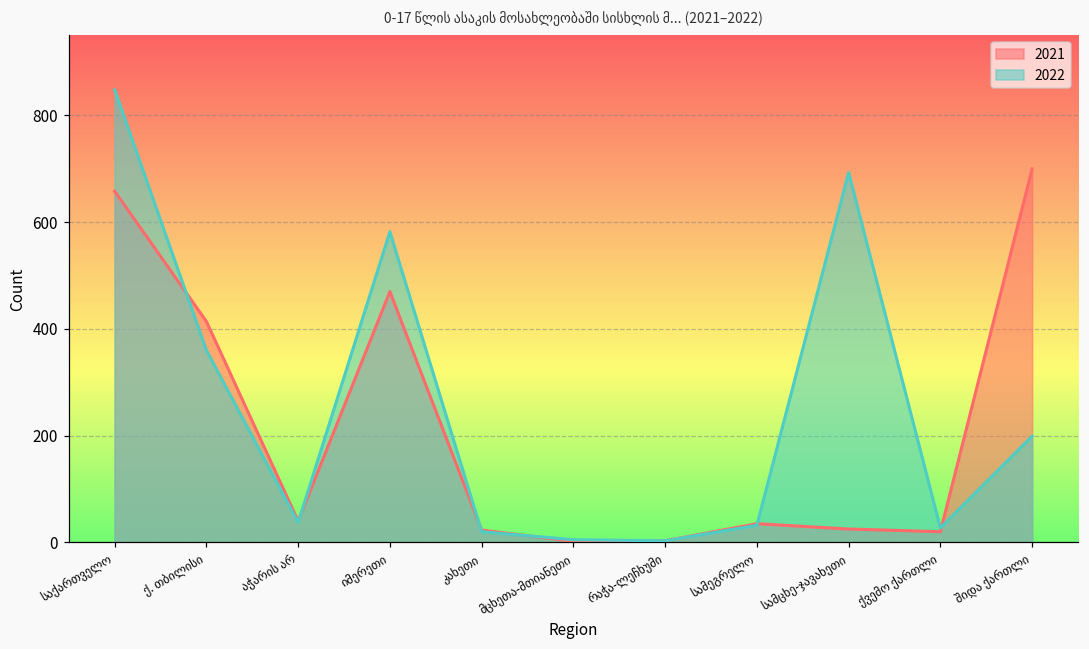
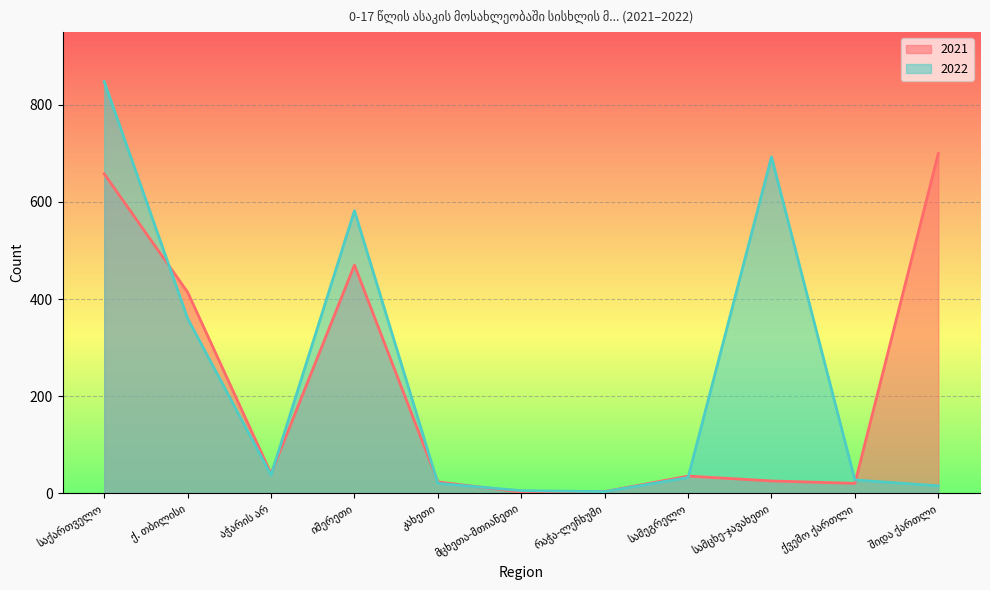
2022, შიდა ქართლი: 200 -> 20
